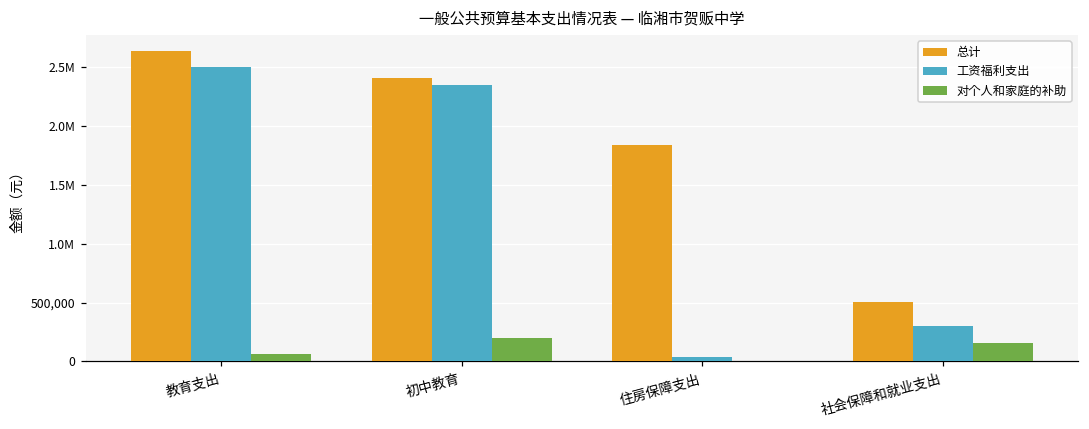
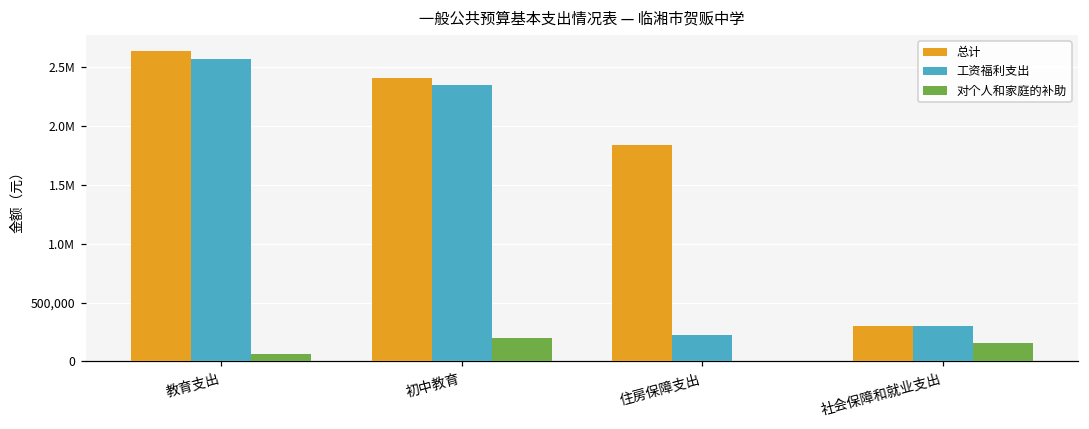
工资福利支出, 教育支出: 2,500,000 -> 2,570,000
工资福利支出, 住房保障支出: 40,000 -> 230,000
总计, 社会保障和就业支出: 500,000 -> 300,000
